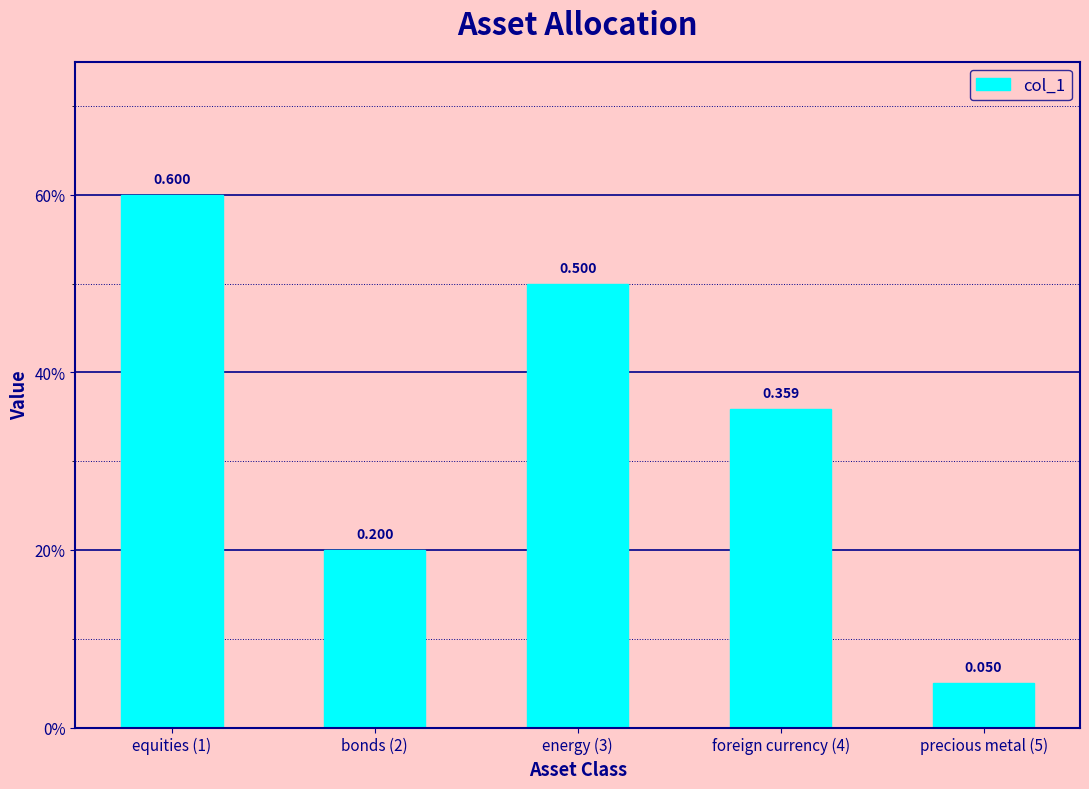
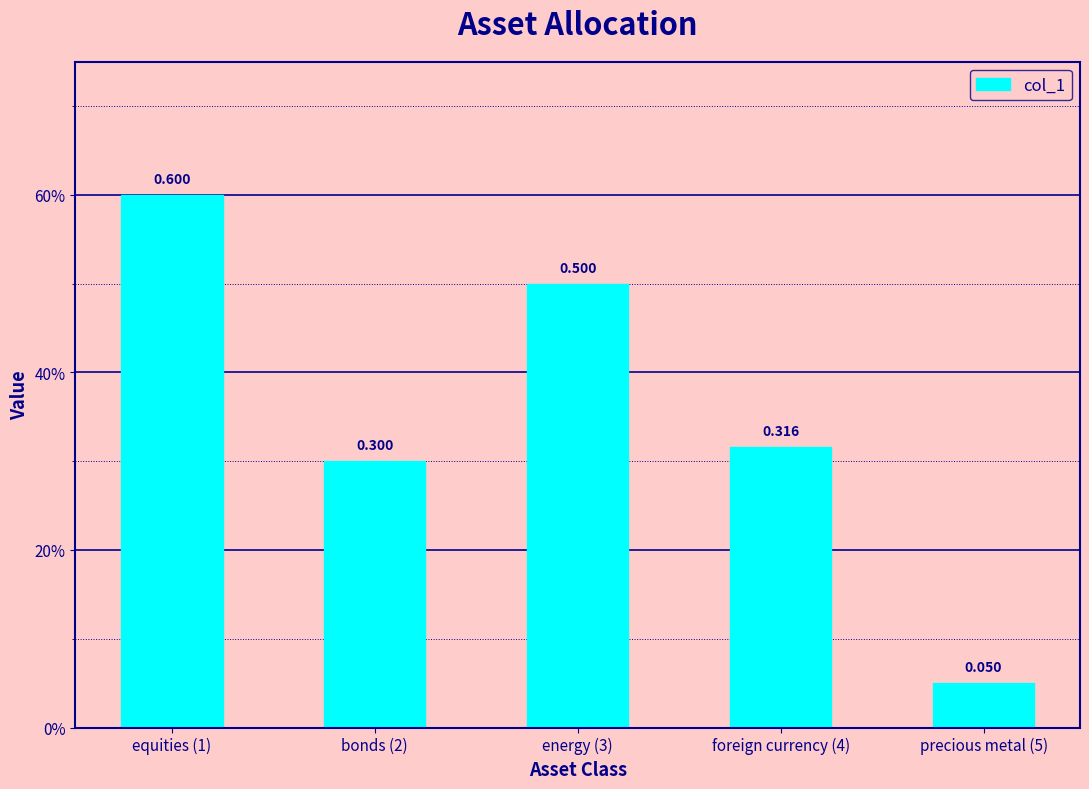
bonds (2): 0.200 -> 0.300
foreign currency (4): 0.359 -> 0.316
